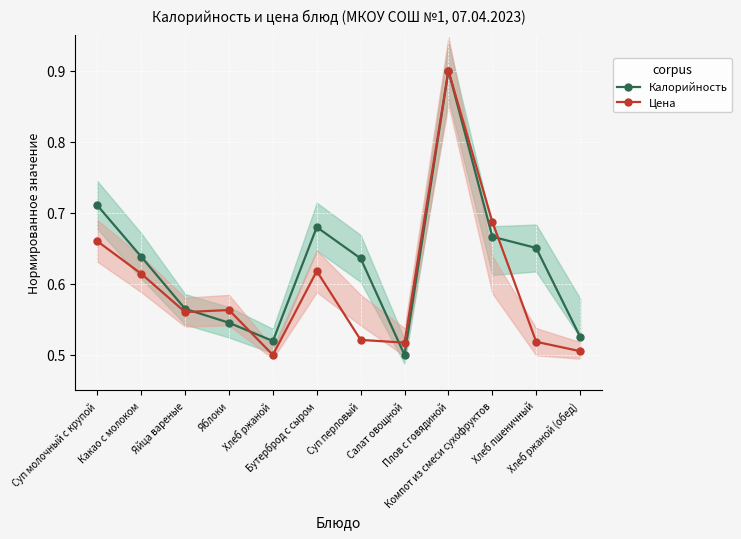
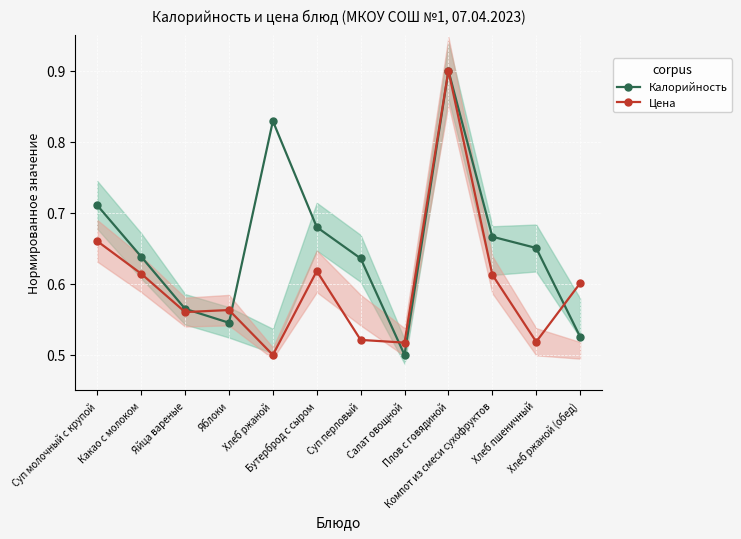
Калорийность, Хлеб ржаной: 0.52 -> 0.83
Цена, Компот из смеси сухофруктов: 0.69 -> 0.61
Цена, Хлеб ржаной (обед): 0.51 -> 0.60
